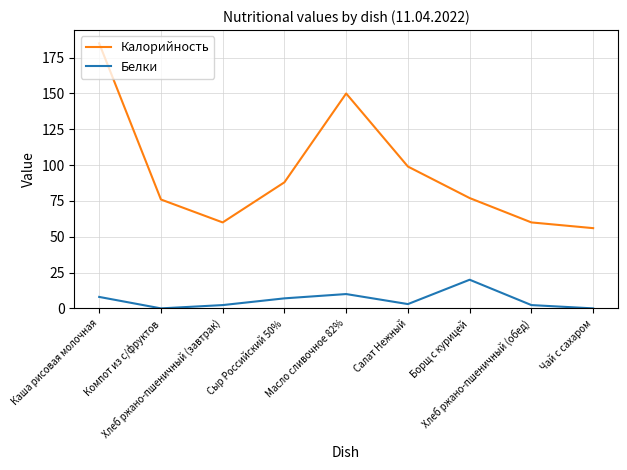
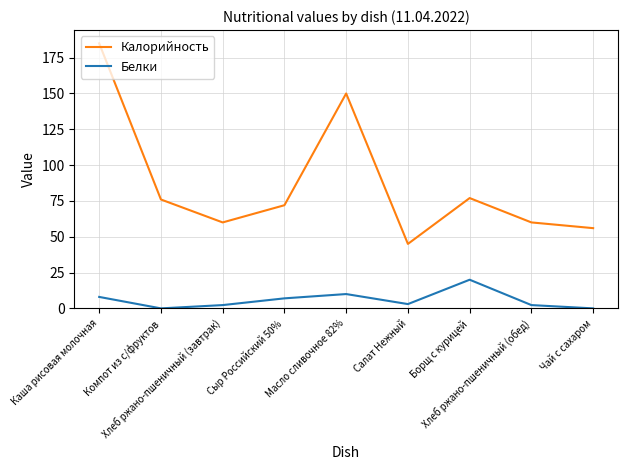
Калорийность, Сыр Российский 50%: 88 -> 72
Калорийность, Салат Нежный: 99 -> 45
